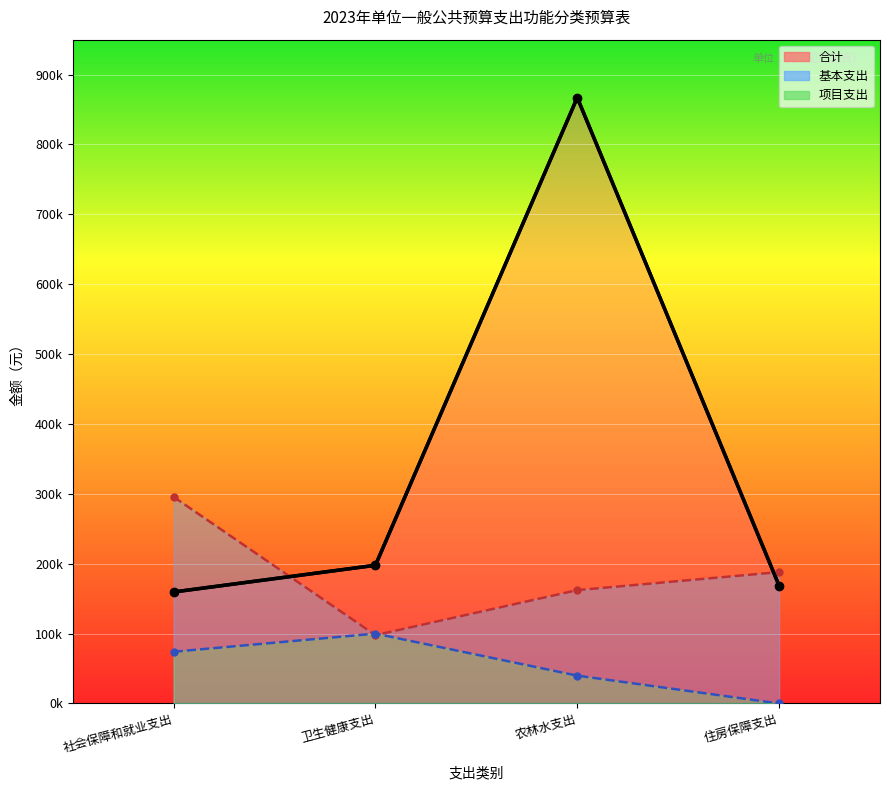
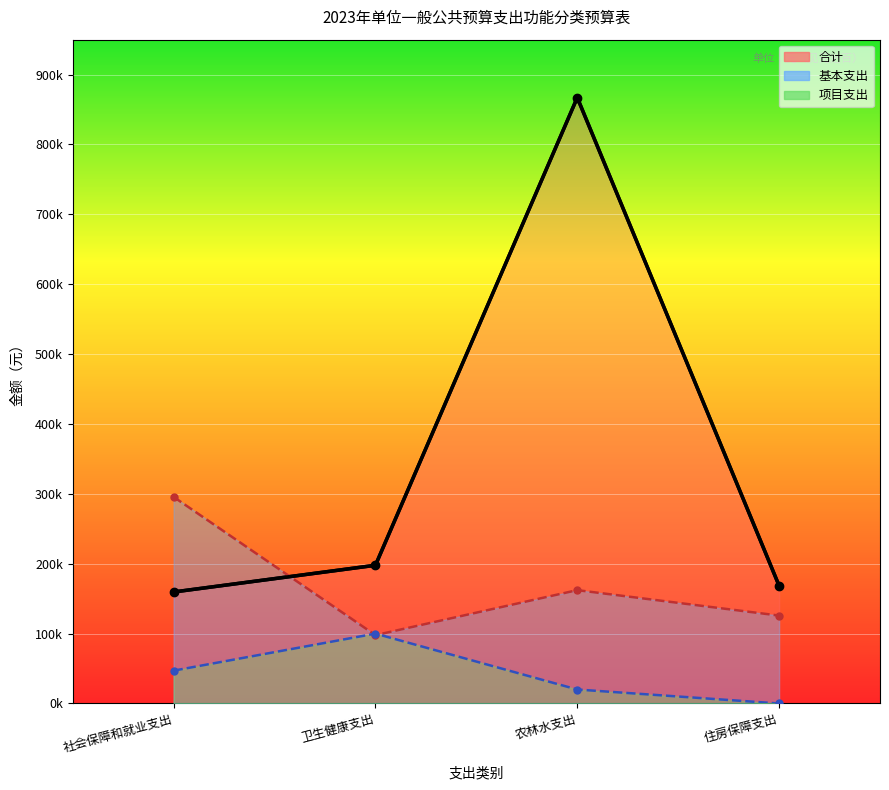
项目支出, 社会保障和就业支出: 70000 -> 50000
项目支出, 农林水支出: 40000 -> 20000
基本支出, 住房保障支出: 190000 -> 130000
